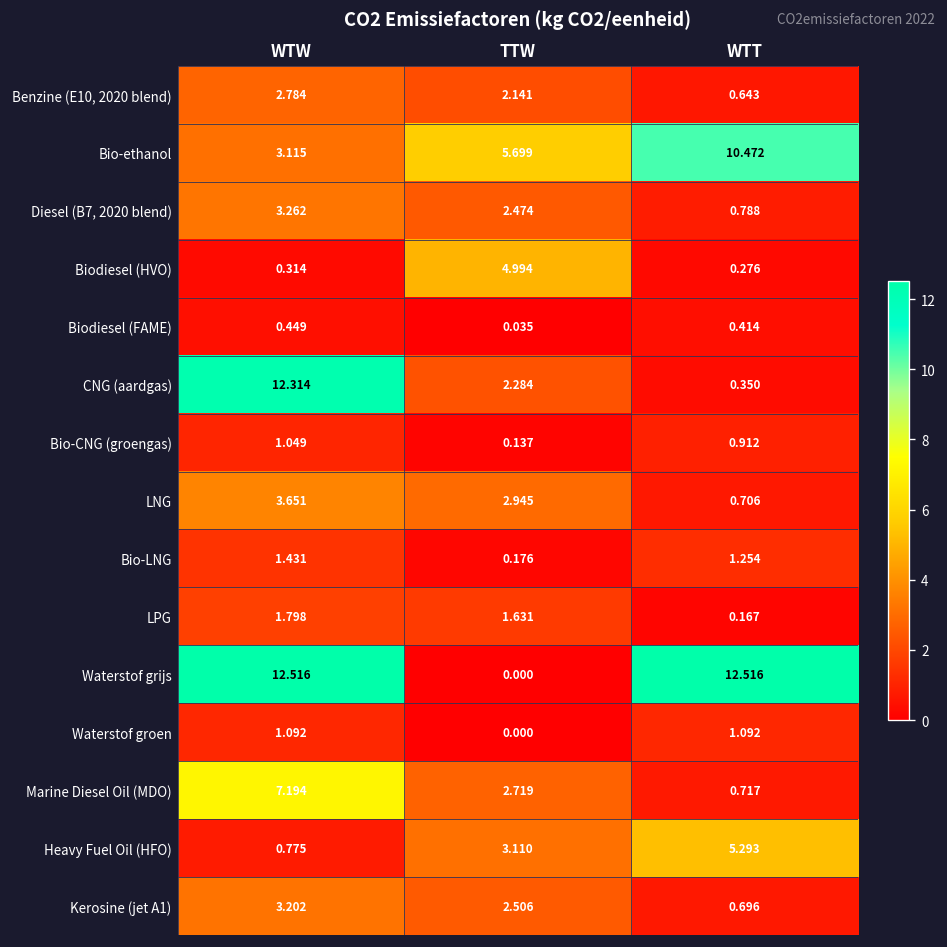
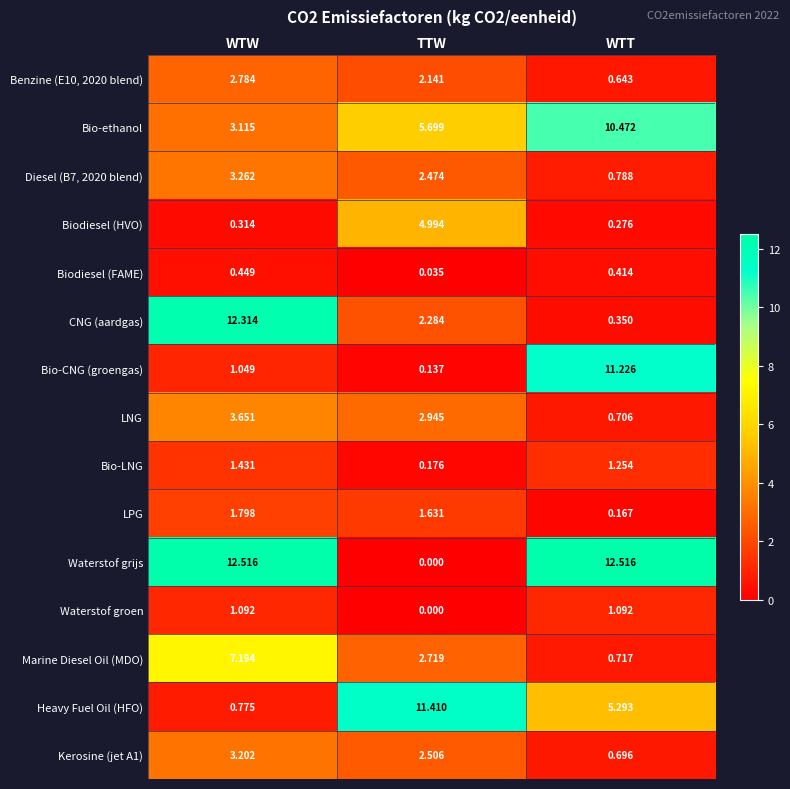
Bio-CNG (groengas), WTT: 0.912 -> 11.226
Heavy Fuel Oil (HFO), TTW: 3.110 -> 11.410
